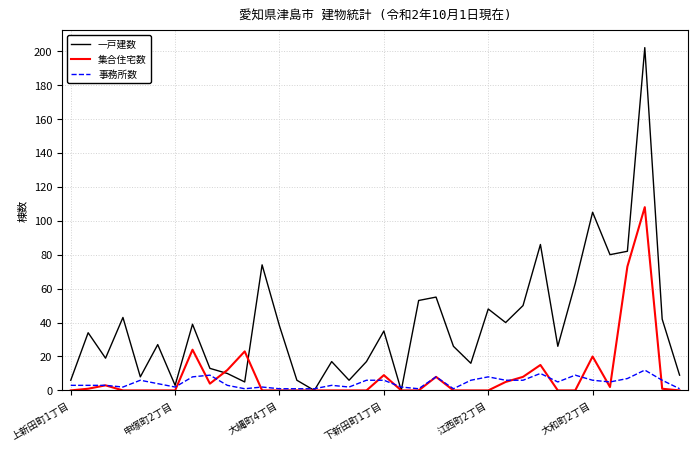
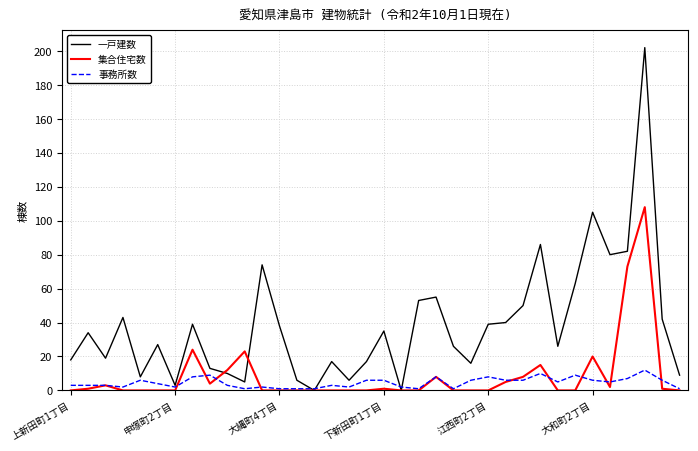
一戸建数, 上新田町1丁目: 6 -> 18
集合住宅数, 下新田町1丁目: 9 -> 1
一戸建数, 江西町2丁目: 48 -> 39
